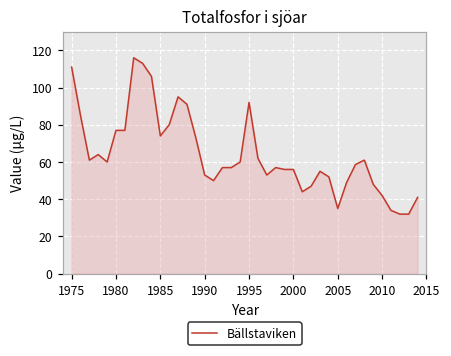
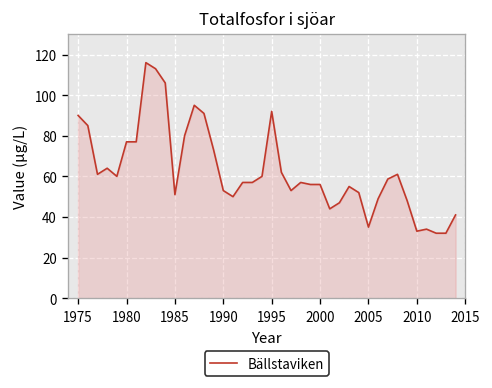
1975: 111 -> 90
1985: 74 -> 51
2010: 42 -> 33
